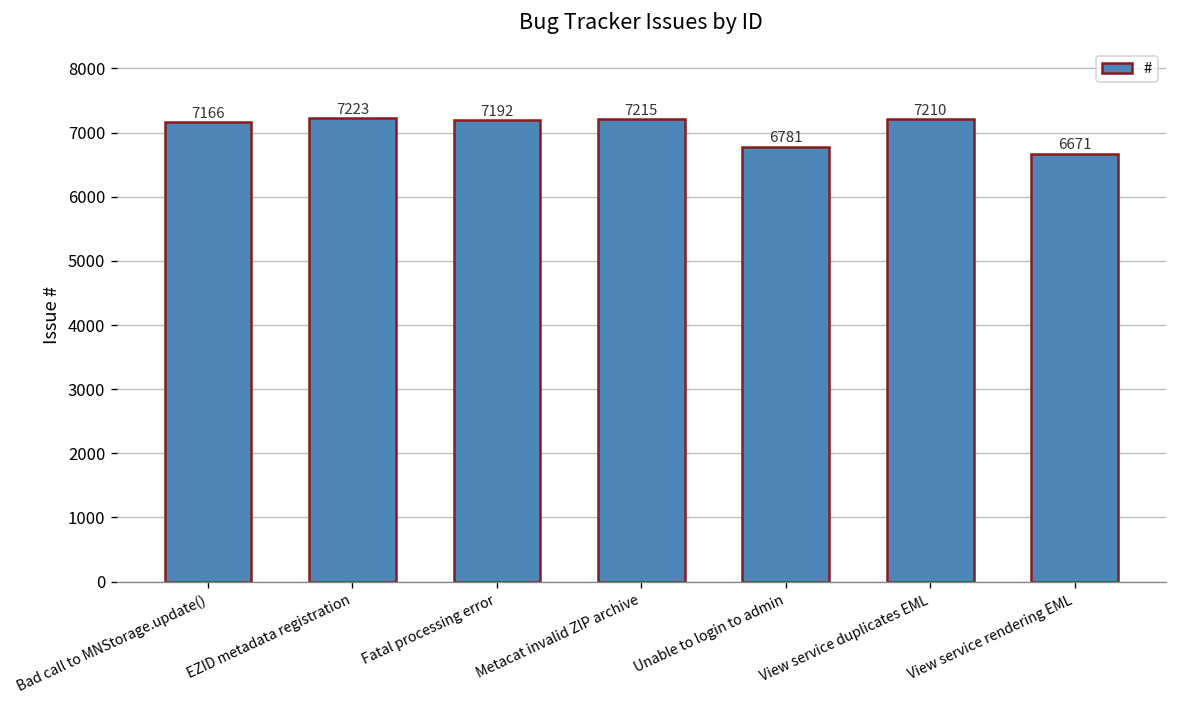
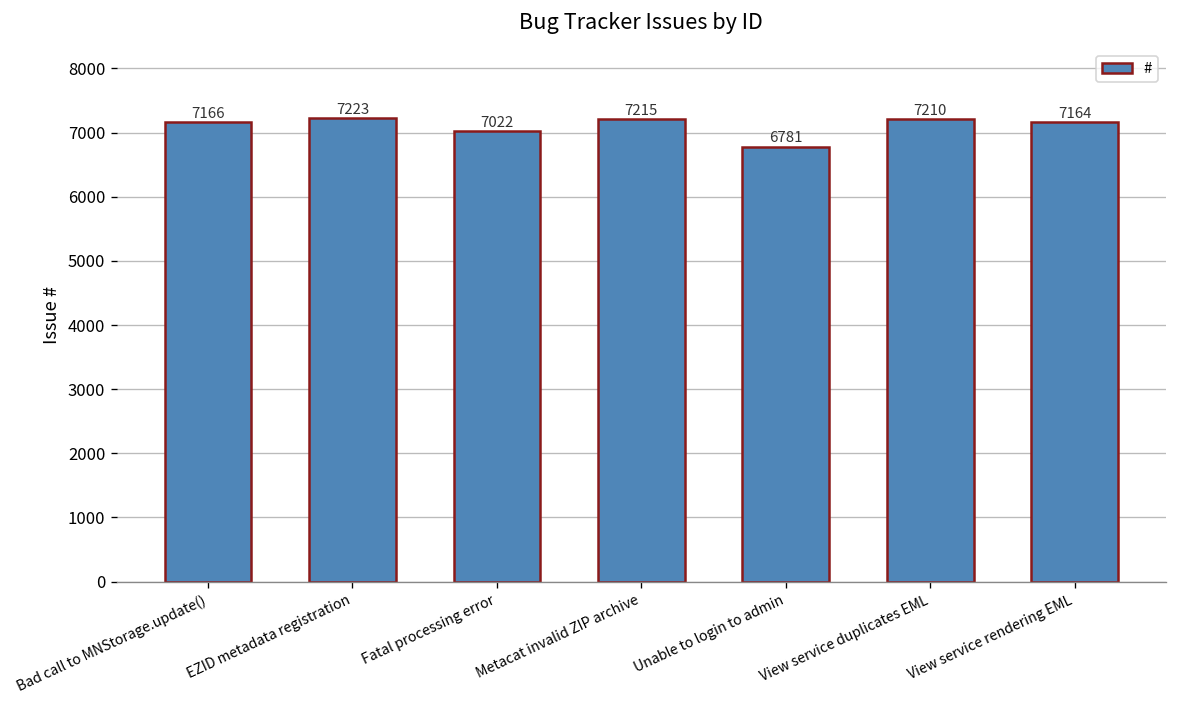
Fatal processing error: 7192 -> 7022
View service rendering EML: 6671 -> 7164
